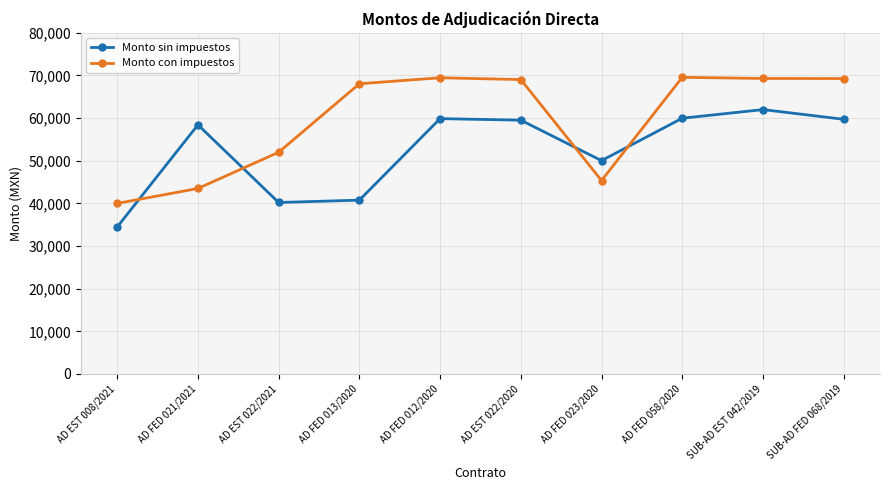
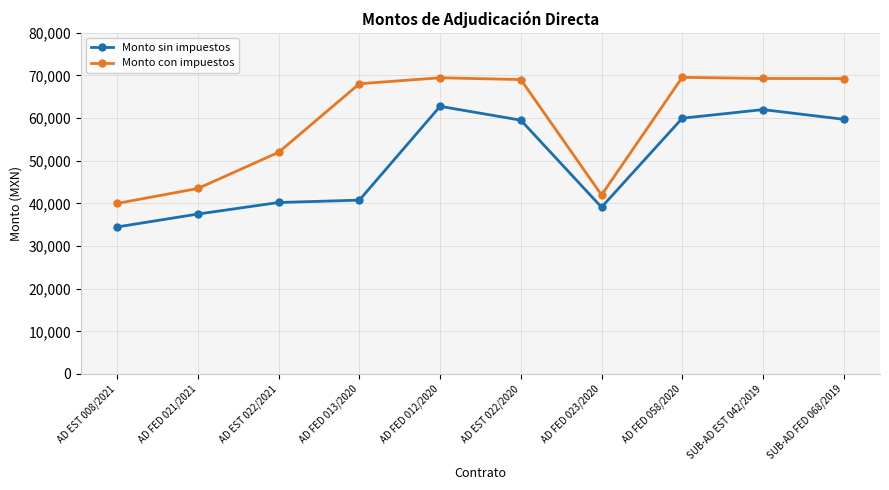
Monto sin impuestos, AD FED 021/2021: 58,000 -> 38,000
Monto sin impuestos, AD FED 012/2020: 60,000 -> 63,000
Monto sin impuestos, AD FED 023/2020: 50,000 -> 39,000
Monto con impuestos, AD FED 023/2020: 45,000 -> 42,000
